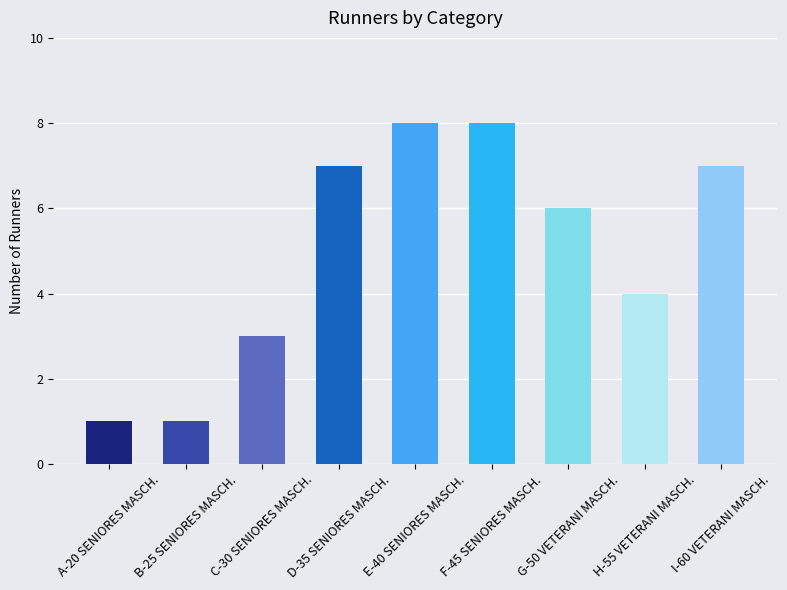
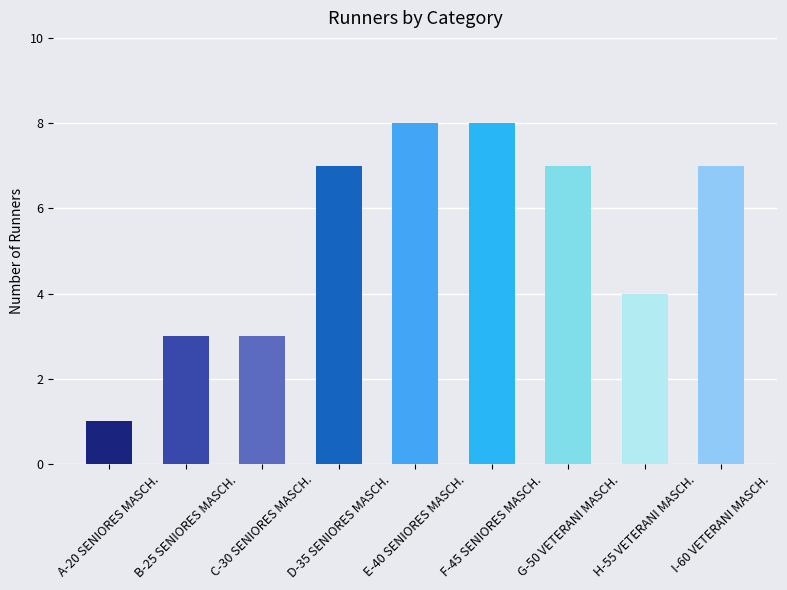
B-25 SENIORES MASCH.: 1 -> 3
G-50 VETERANI MASCH.: 6 -> 7
